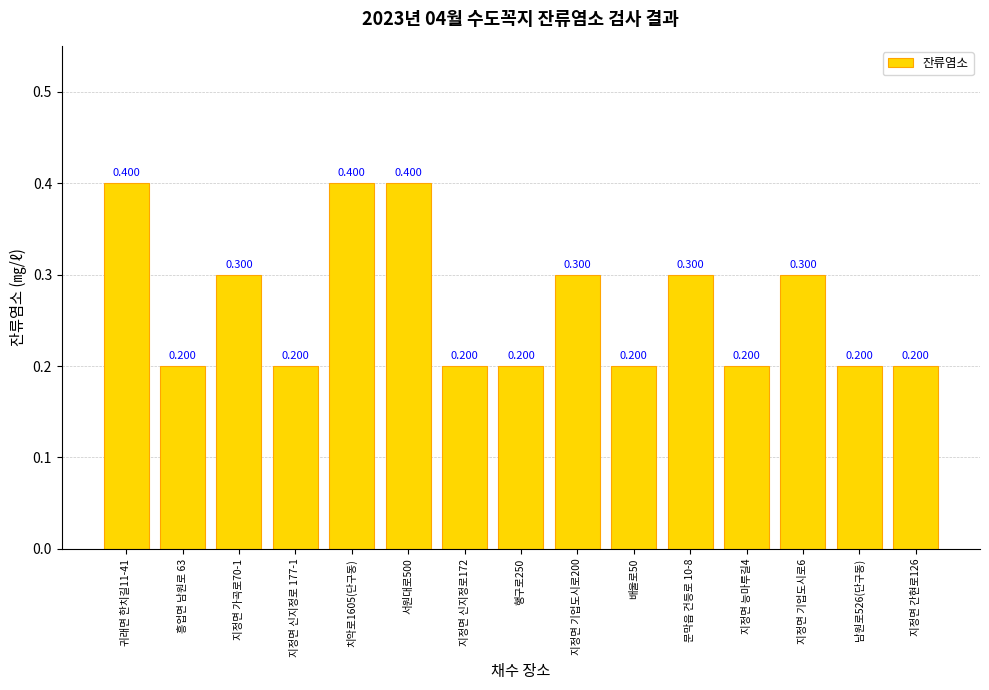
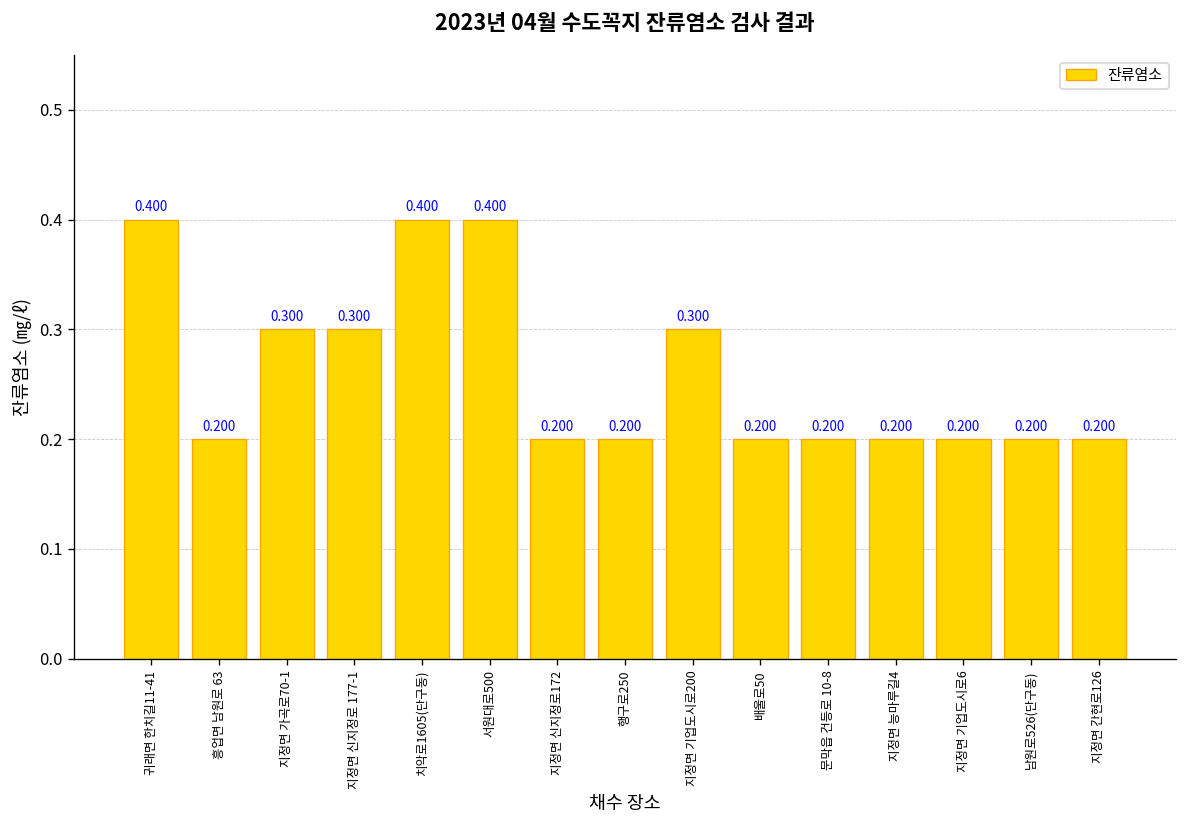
지정면 신지정로 177-1: 0.200 -> 0.300
문막읍 건등로 10-8: 0.300 -> 0.200
지정면 기업도시로6: 0.300 -> 0.200
